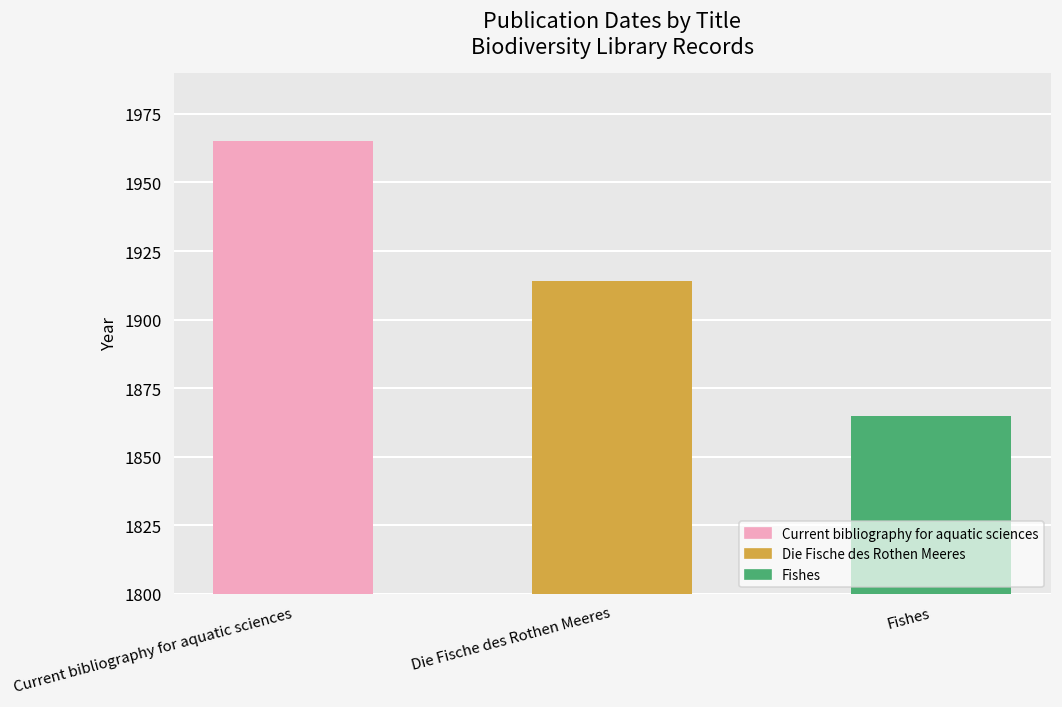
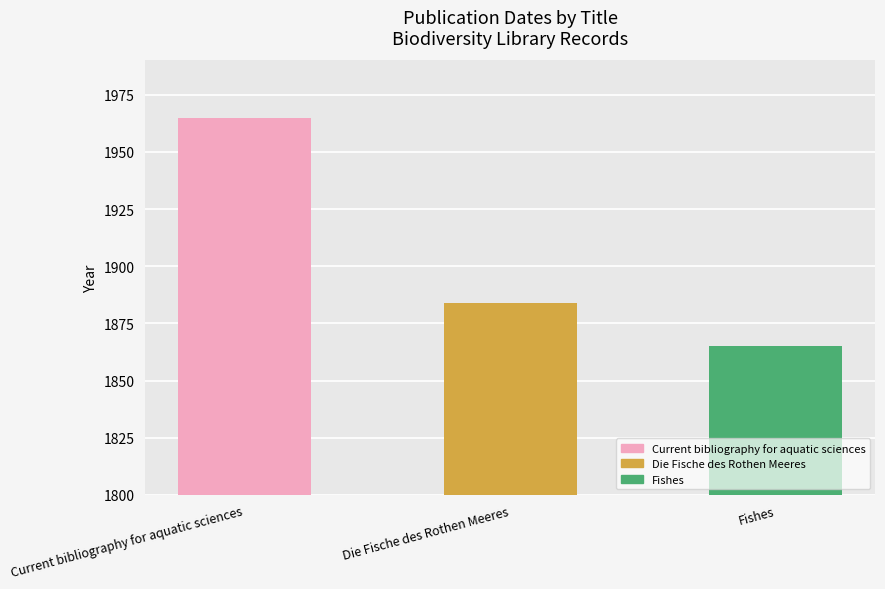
Die Fische des Rothen Meeres: 1914 -> 1884
